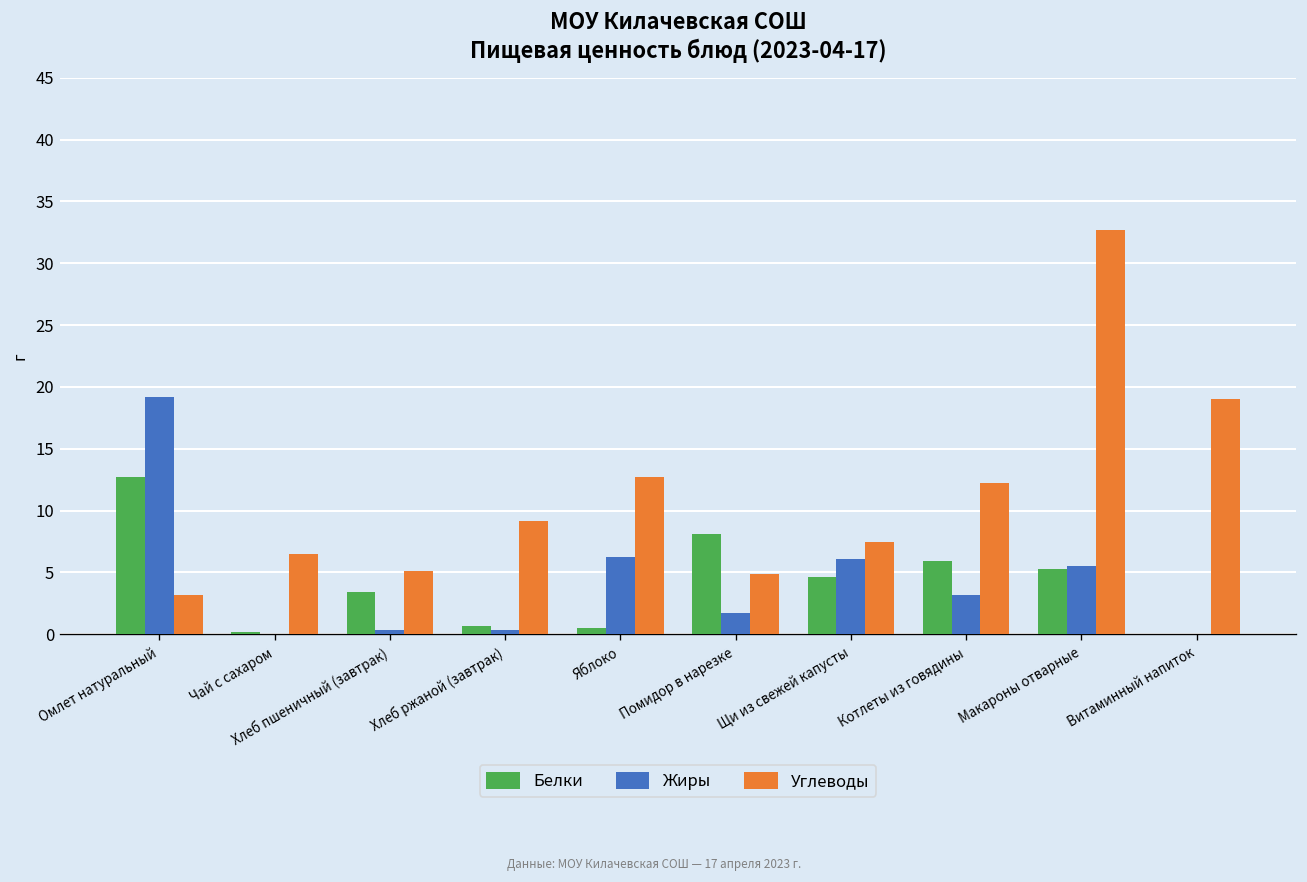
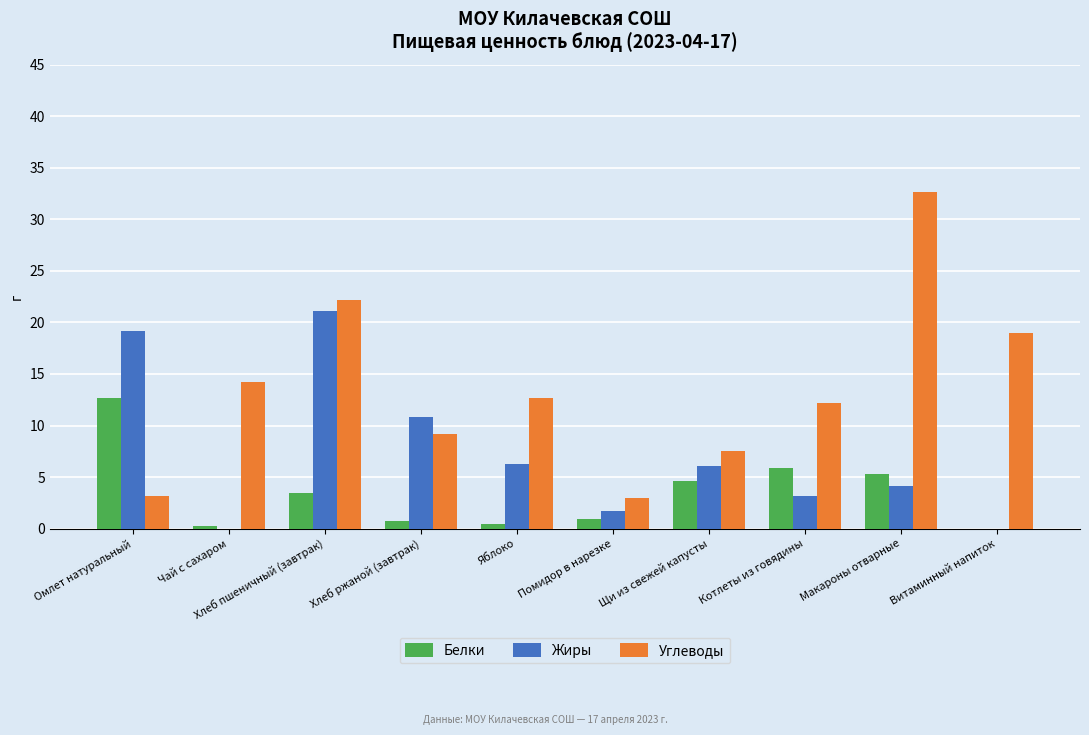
Углеводы, Чай с сахаром: 6.5 -> 14.2
Жиры, Хлеб пшеничный (завтрак): 0.4 -> 21.1
Углеводы, Хлеб пшеничный (завтрак): 5.2 -> 22.1
Жиры, Хлеб ржаной (завтрак): 0.4 -> 10.9
Белки, Помидор в нарезке: 8.1 -> 0.9
Углеводы, Помидор в нарезке: 4.9 -> 3.0
Жиры, Макароны отварные: 5.5 -> 4.1
